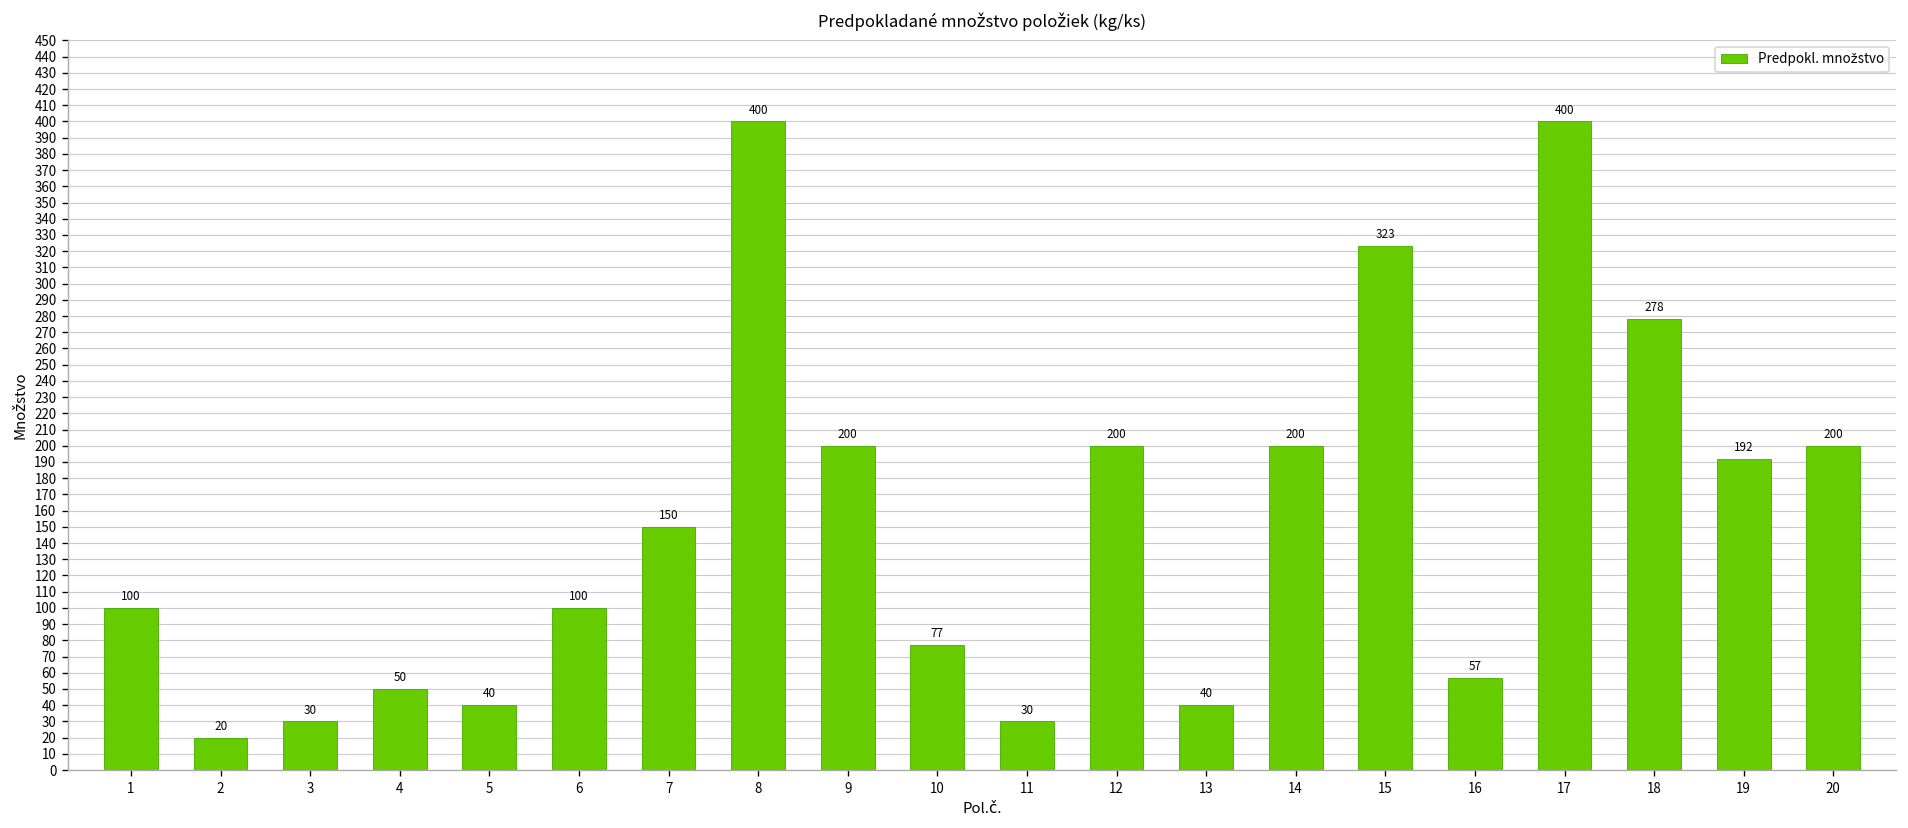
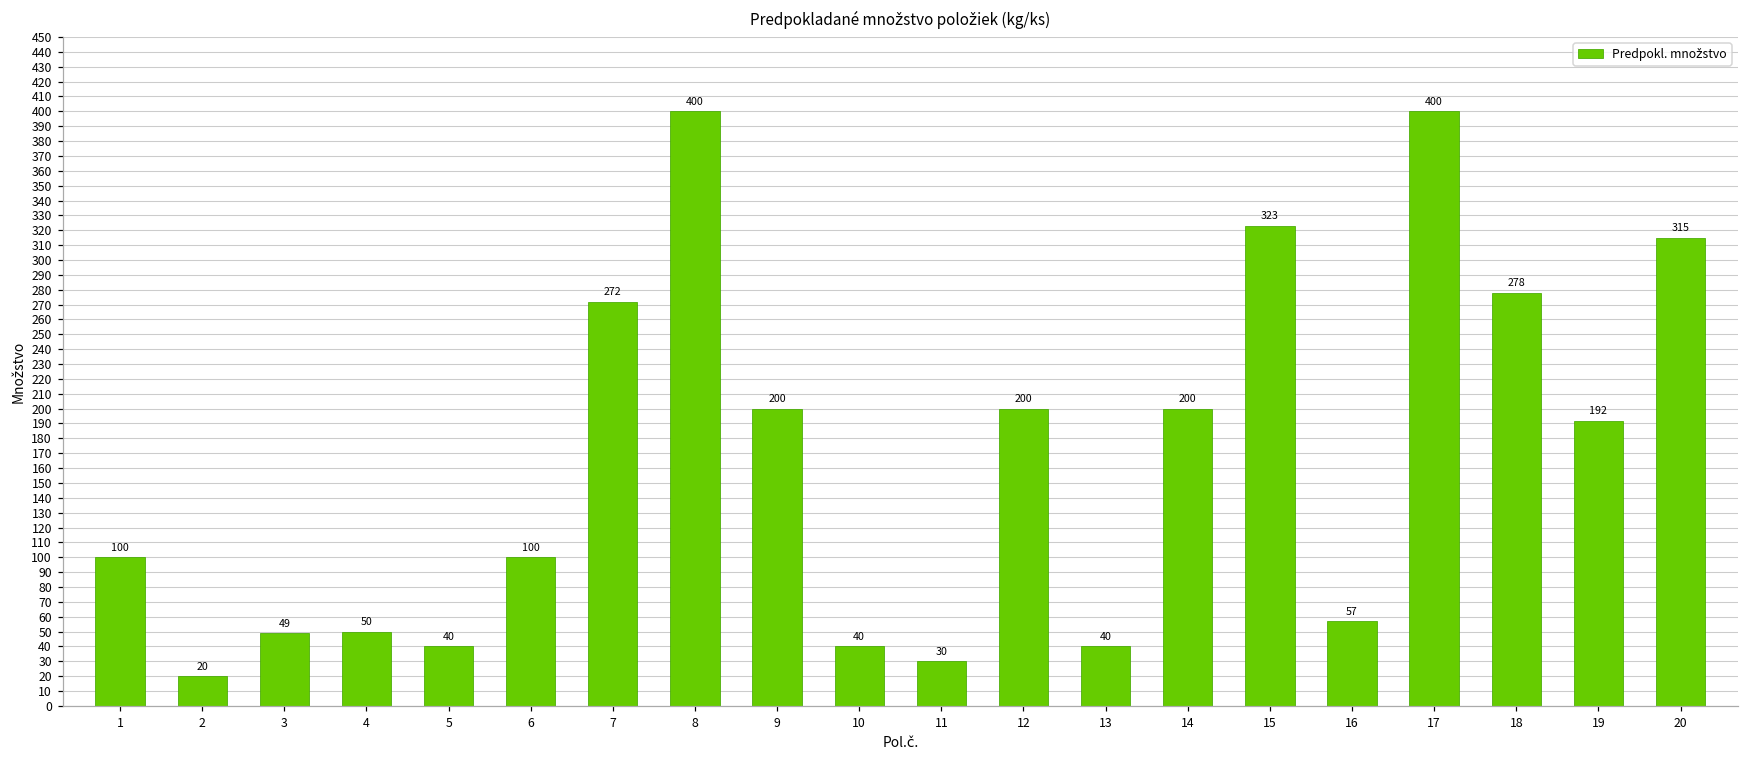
3: 30 -> 49
7: 150 -> 272
10: 77 -> 40
20: 200 -> 315
